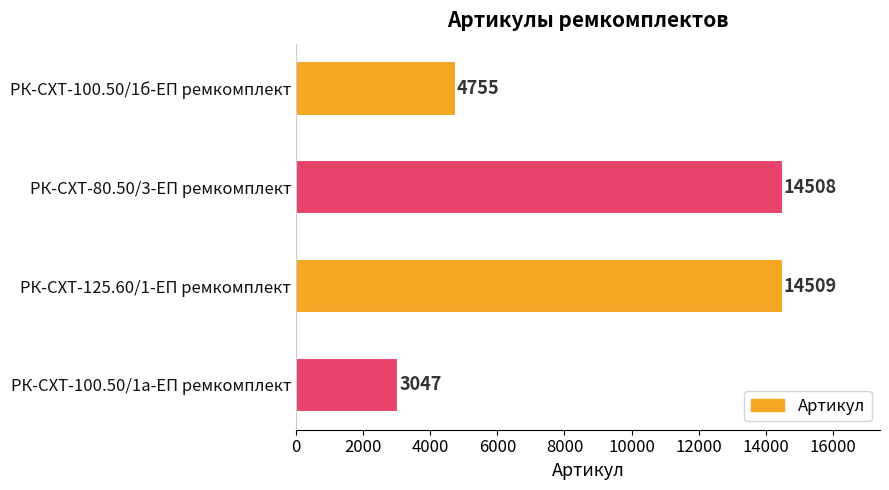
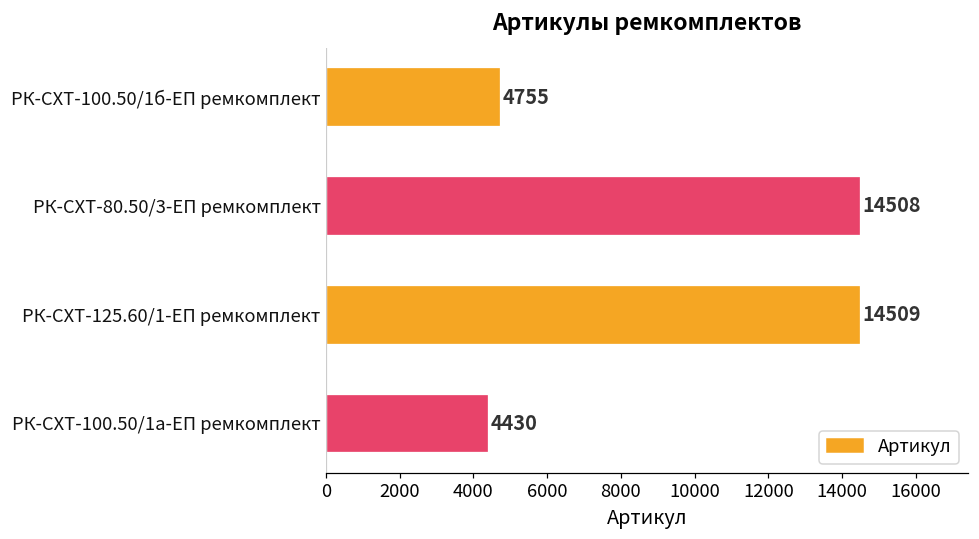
РК-СХТ-100.50/1а-ЕП ремкомплект: 3047 -> 4430
